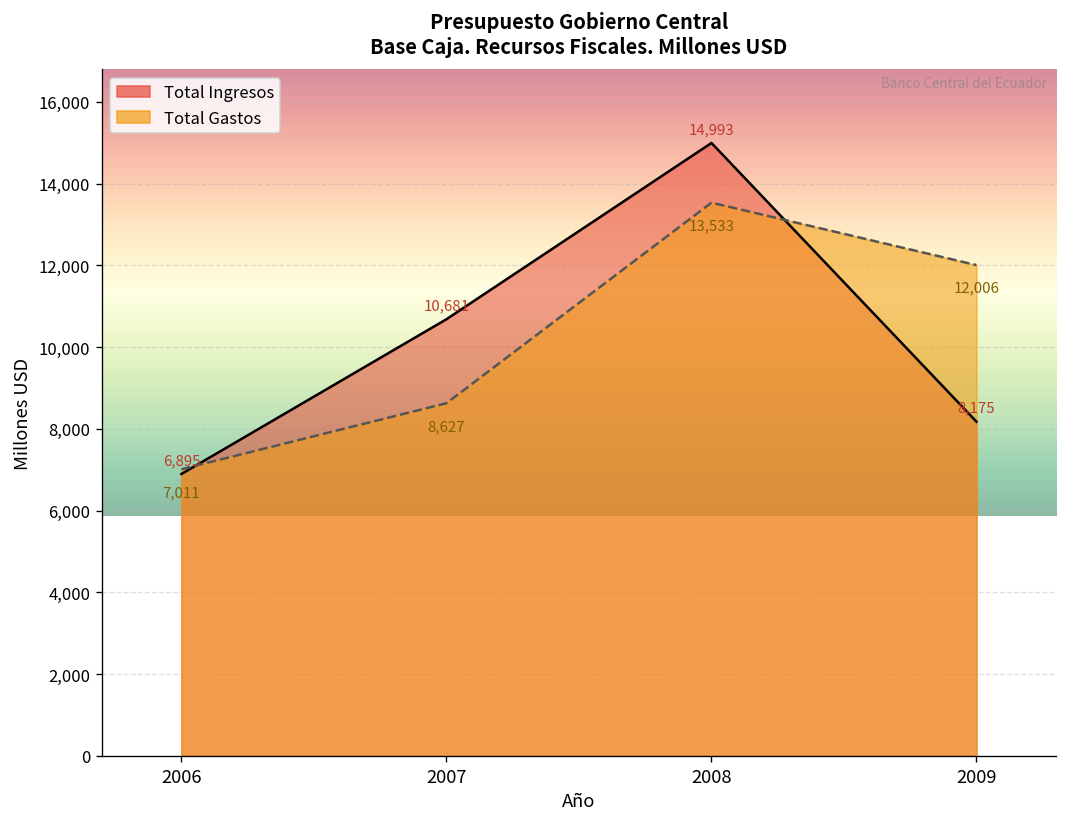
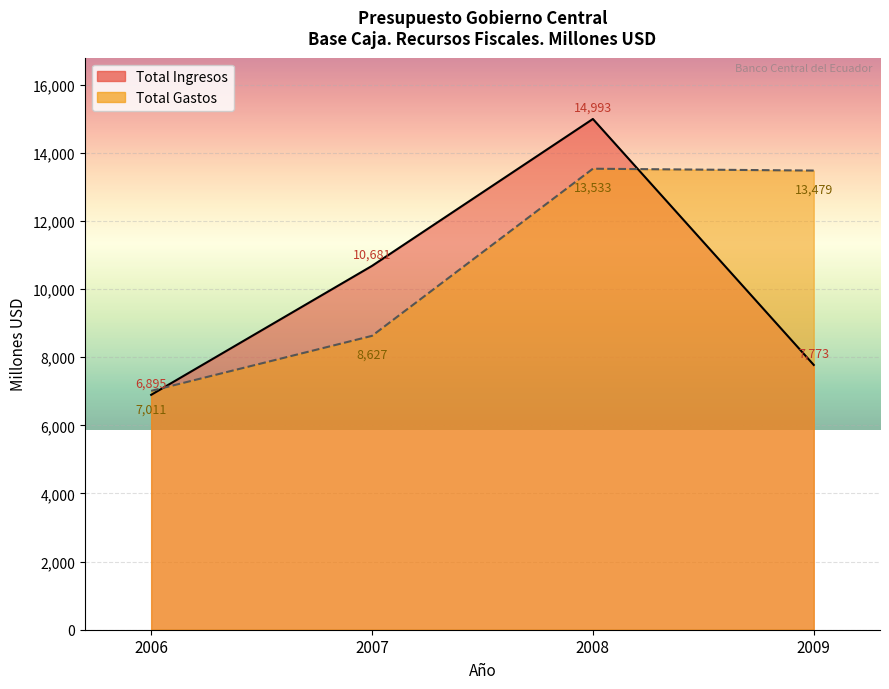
Total Ingresos, 2009: 8,175 -> 7,773
Total Gastos, 2009: 12,006 -> 13,479
